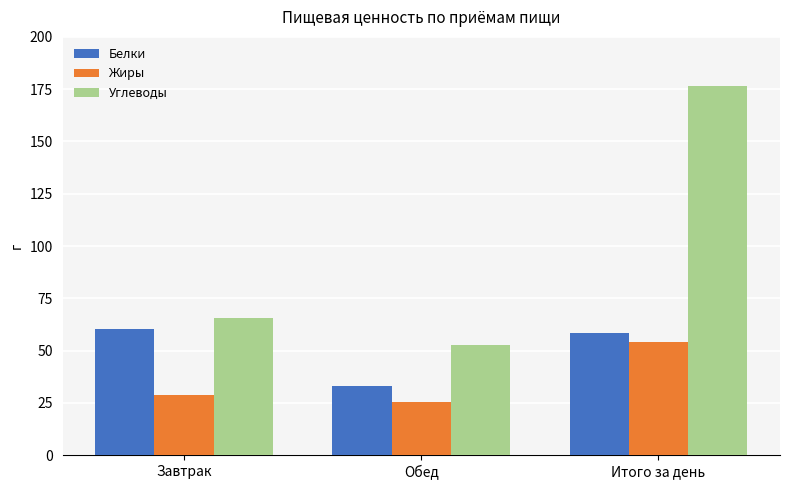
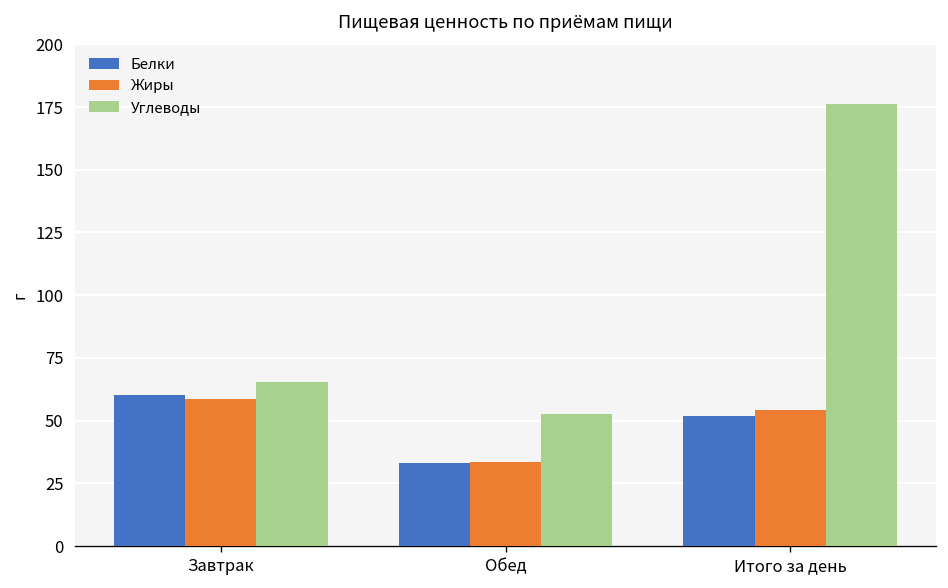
Жиры, Завтрак: 29 -> 59
Жиры, Обед: 25 -> 34
Белки, Итого за день: 58 -> 52
